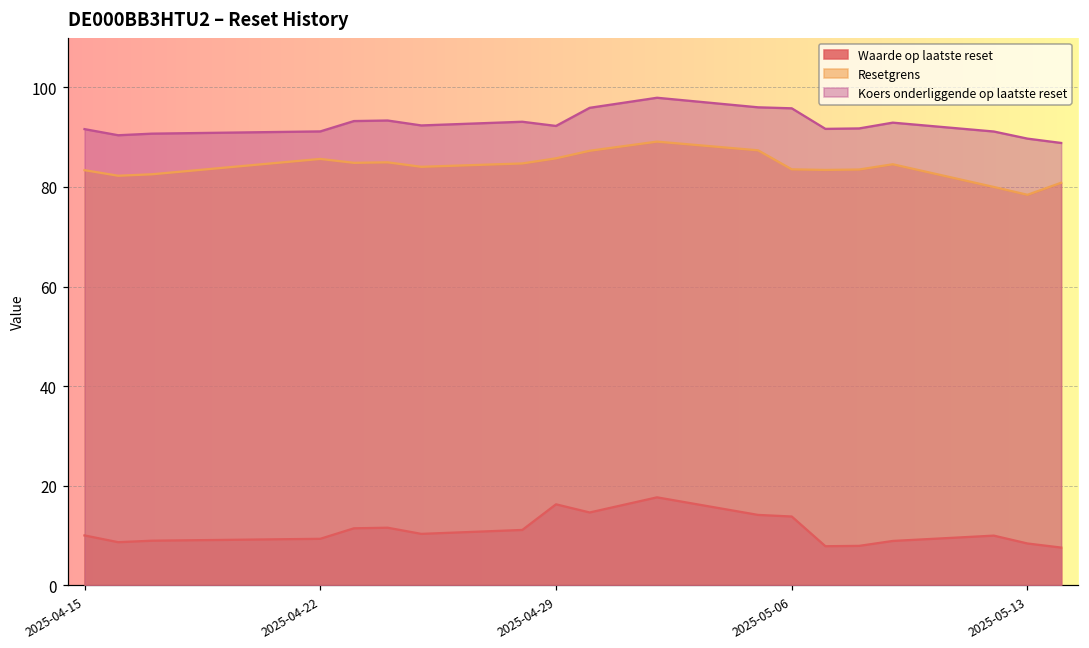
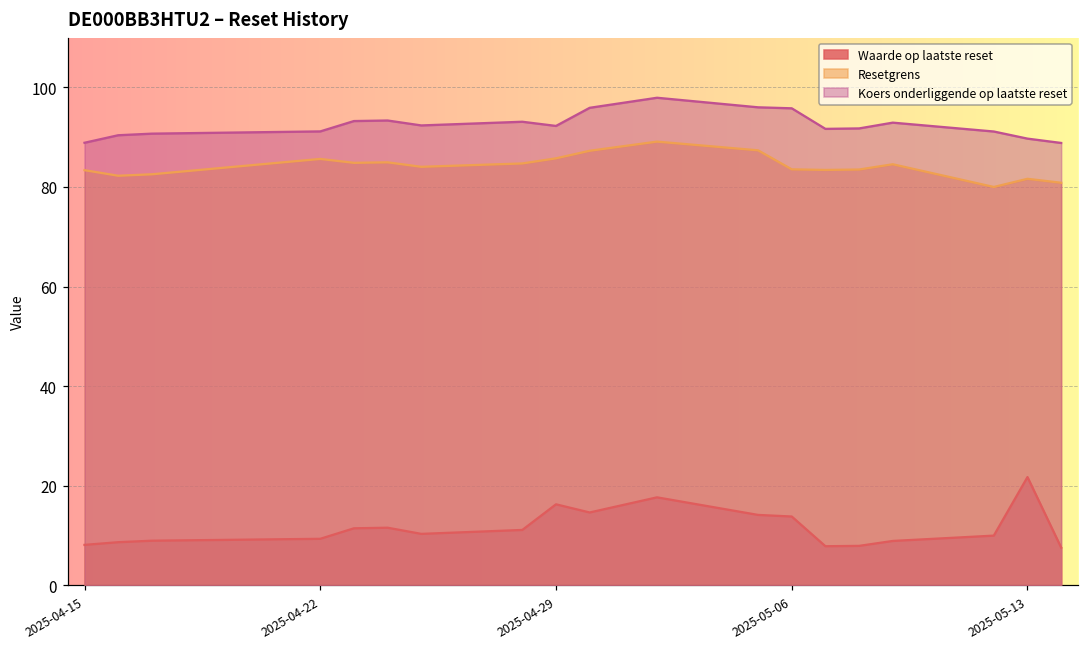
Waarde op laatste reset, 2025-04-15: 10 -> 8
Koers onderliggende op laatste reset, 2025-04-15: 92 -> 89
Waarde op laatste reset, 2025-05-13: 8 -> 22
Resetgrens, 2025-05-13: 78 -> 82
